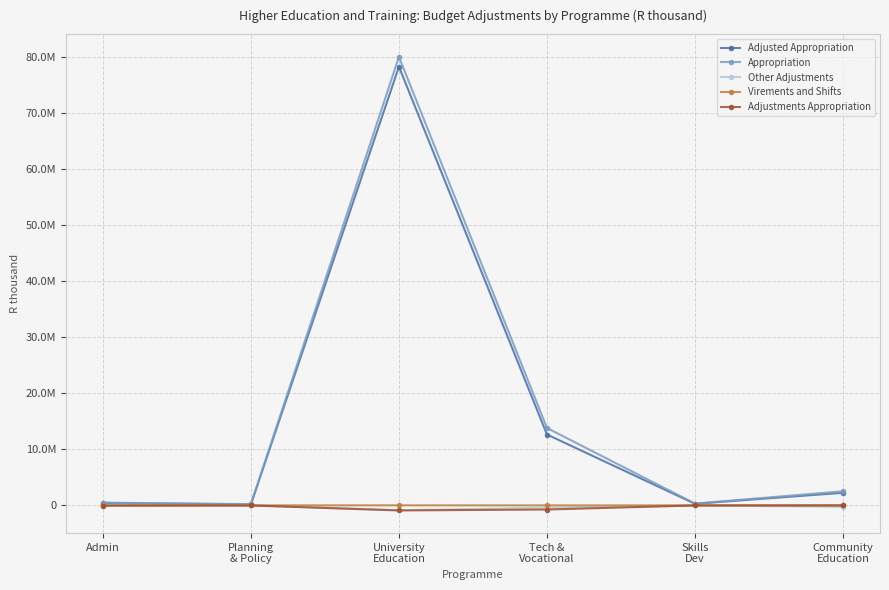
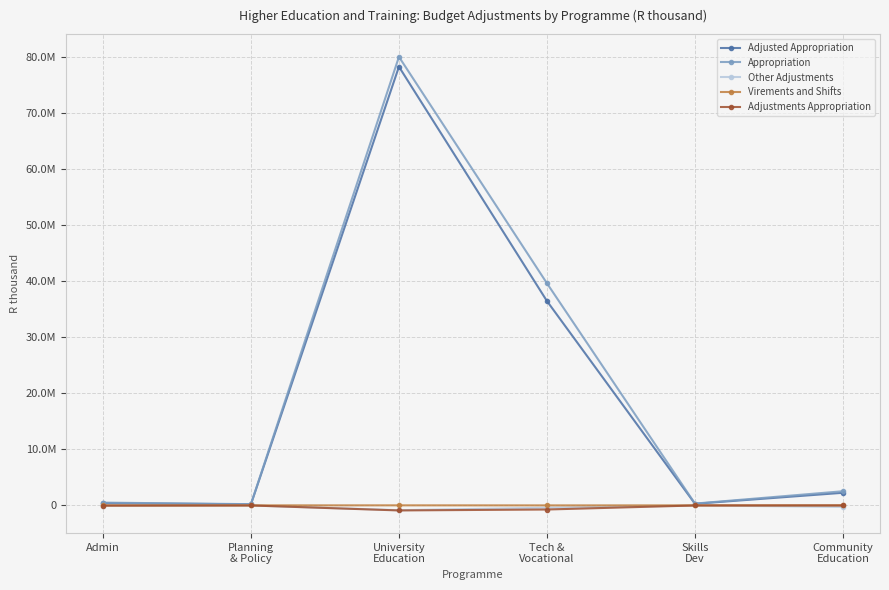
Adjusted Appropriation, Tech & Vocational: 13000000 -> 36000000
Appropriation, Tech & Vocational: 14000000 -> 40000000
